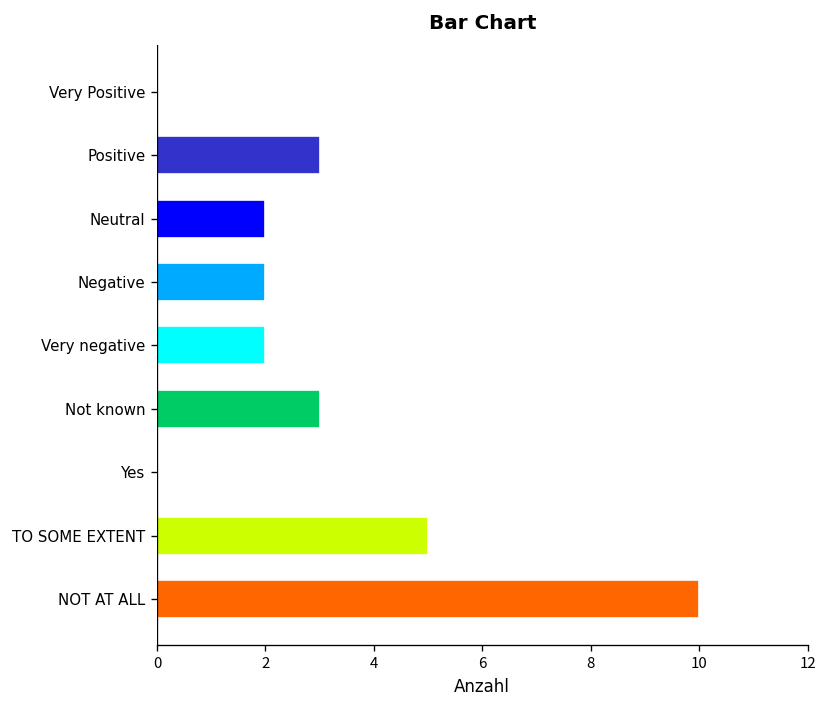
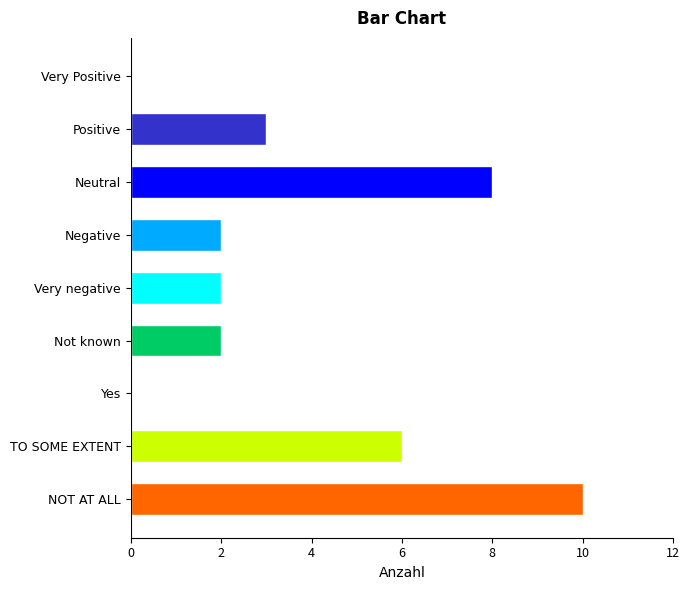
Neutral: 2 -> 8
Not known: 3 -> 2
TO SOME EXTENT: 5 -> 6
